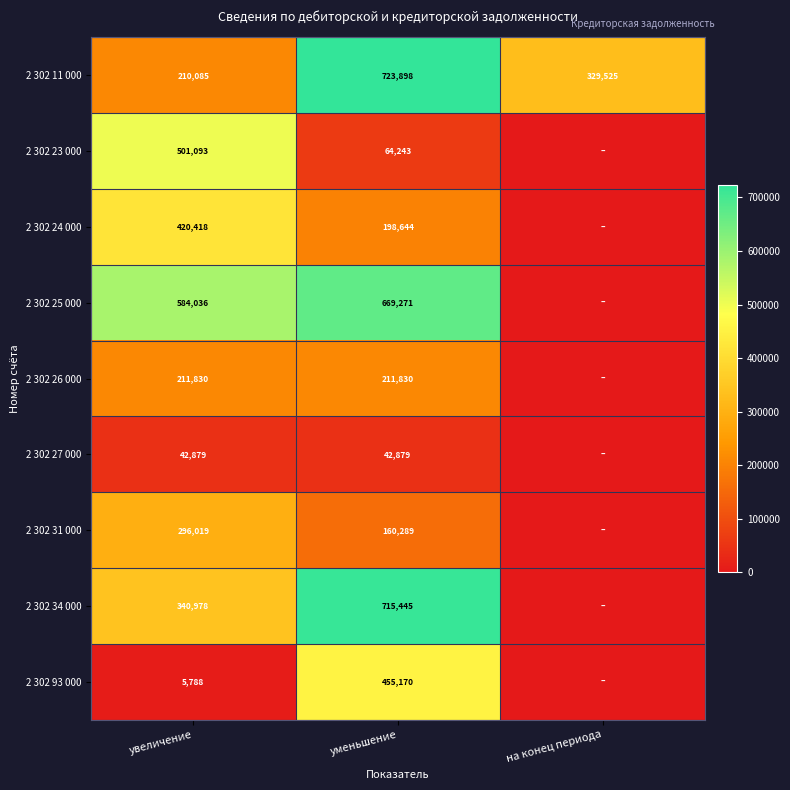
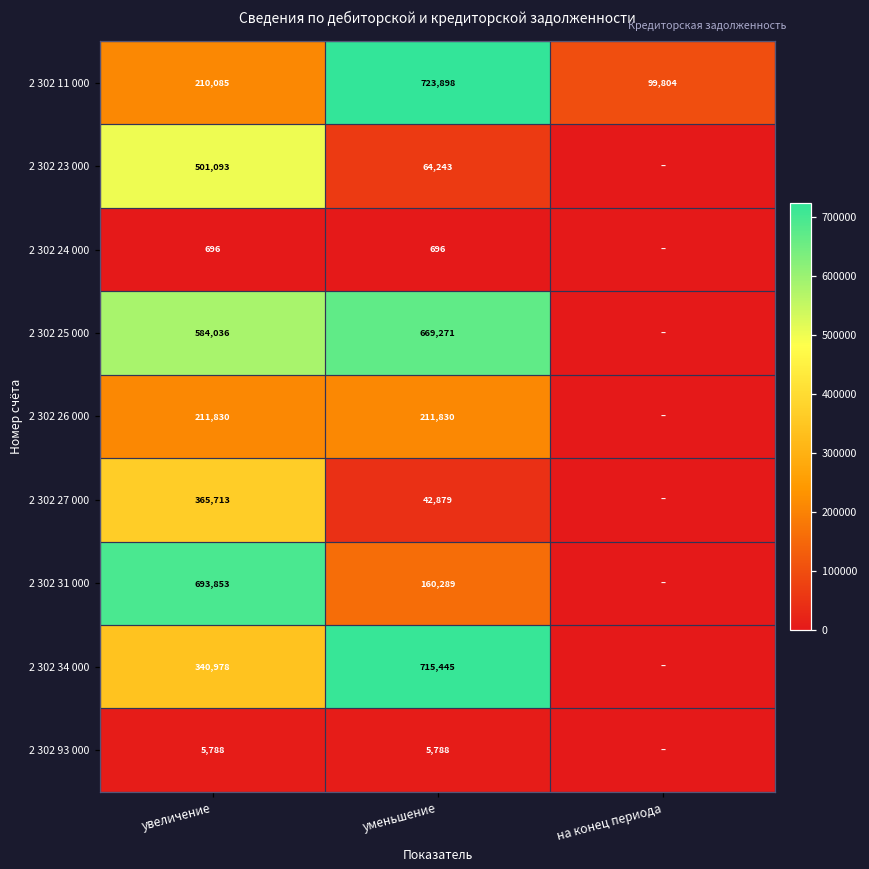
2 302 11 000, на конец периода: 329,525 -> 99,804
2 302 24 000, увеличение: 420,418 -> 696
2 302 24 000, уменьшение: 198,644 -> 696
2 302 27 000, увеличение: 42,879 -> 365,713
2 302 31 000, увеличение: 296,019 -> 693,853
2 302 93 000, уменьшение: 455,170 -> 5,788
